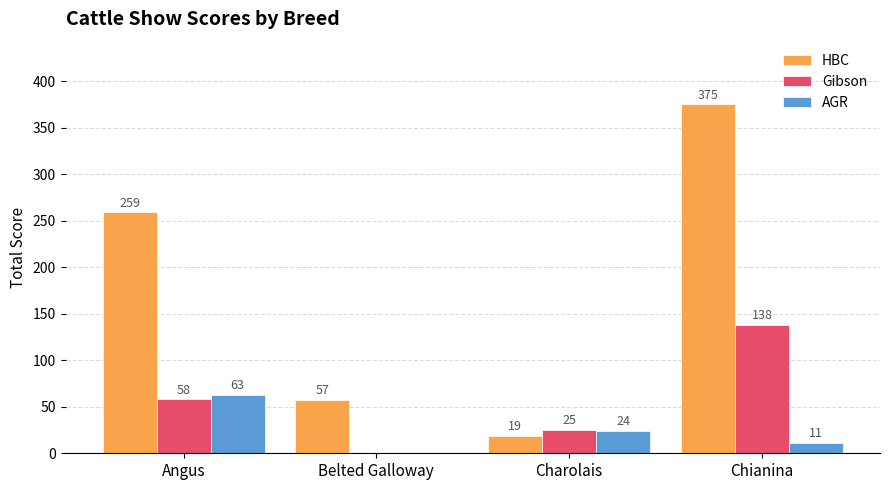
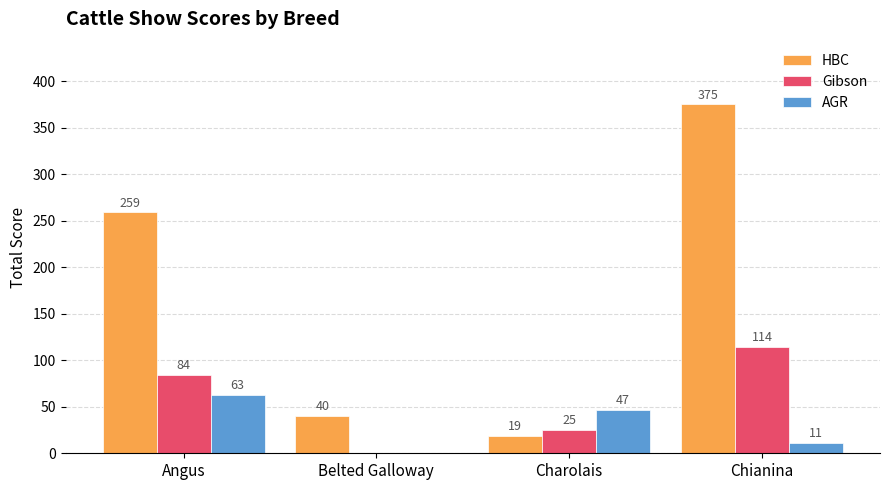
Gibson, Angus: 58 -> 84
HBC, Belted Galloway: 57 -> 40
AGR, Charolais: 24 -> 47
Gibson, Chianina: 138 -> 114
